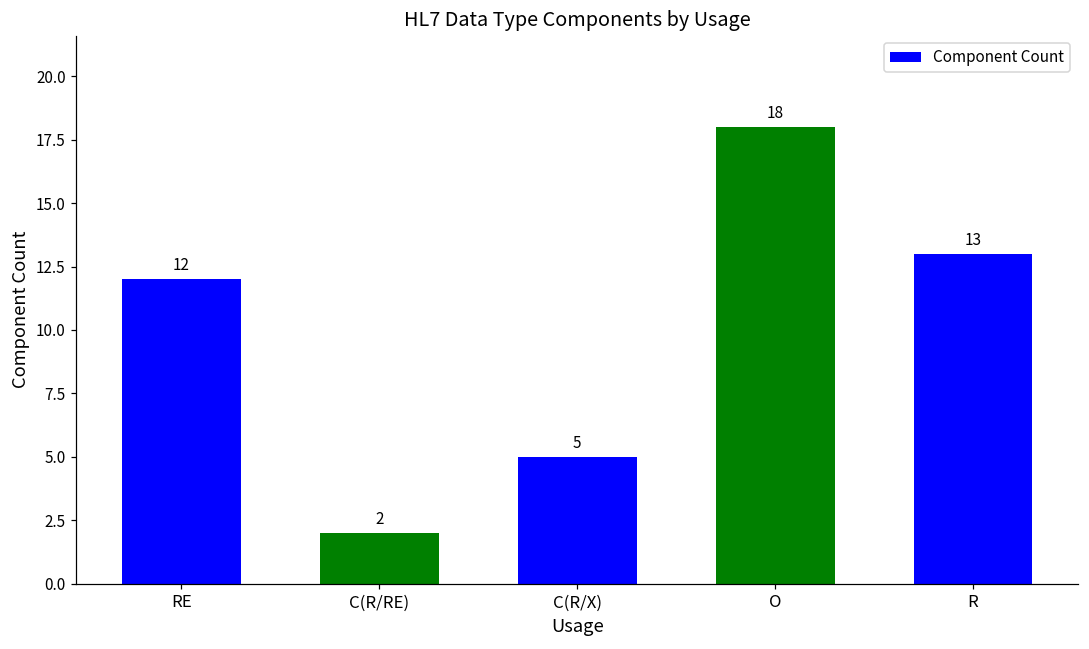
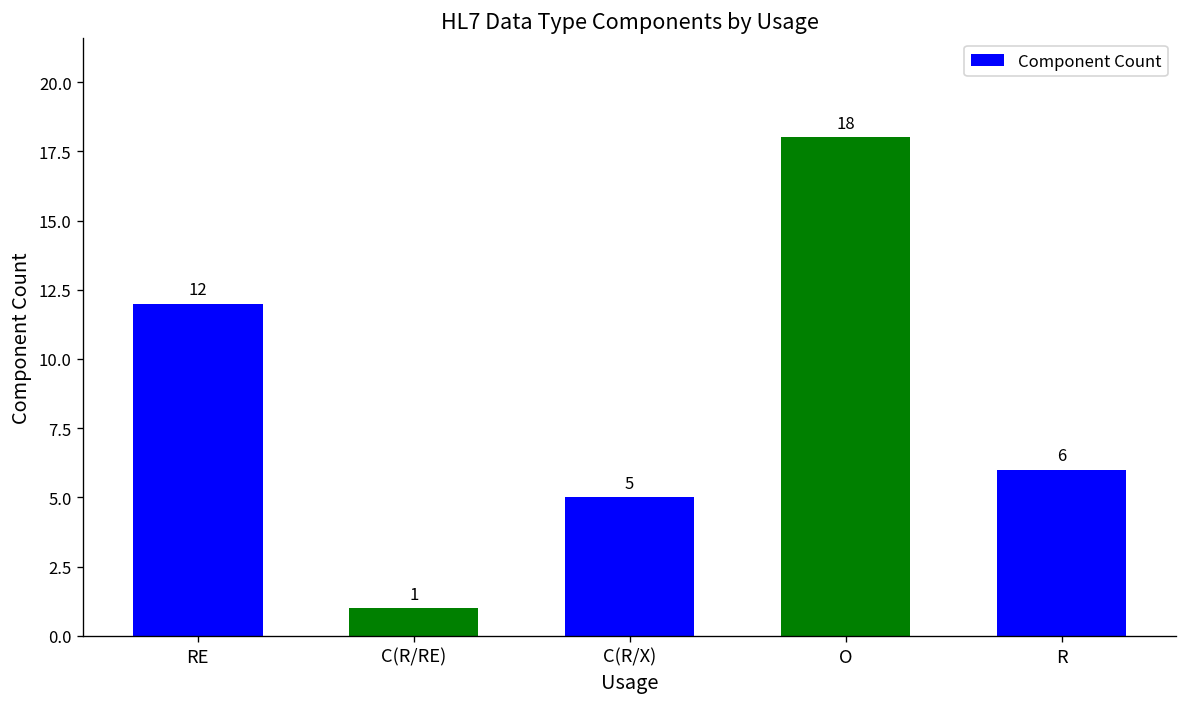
C(R/RE): 2 -> 1
R: 13 -> 6
